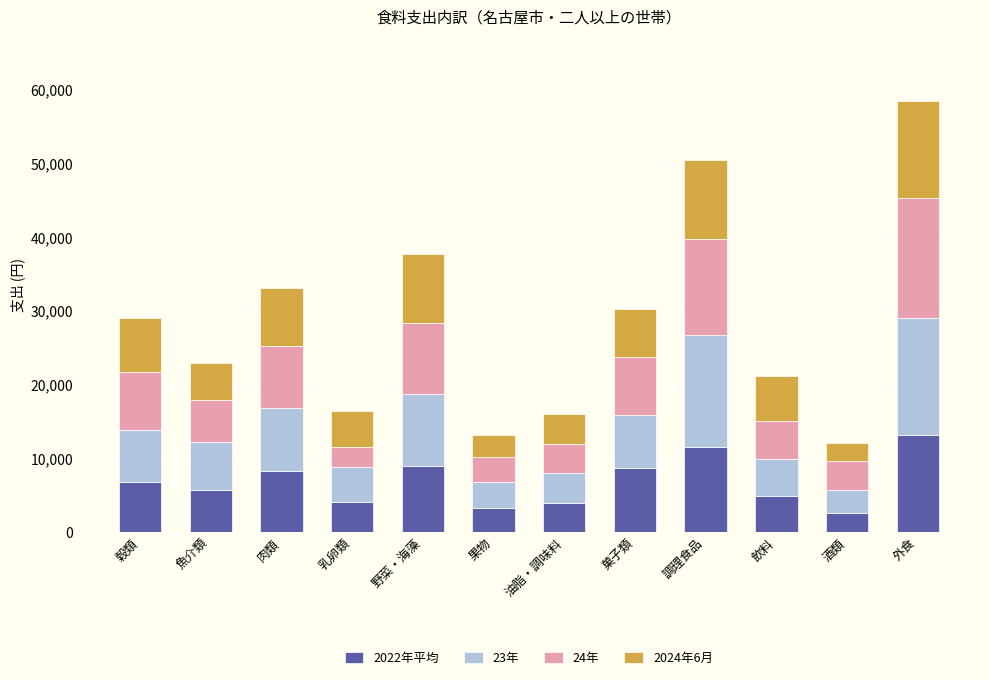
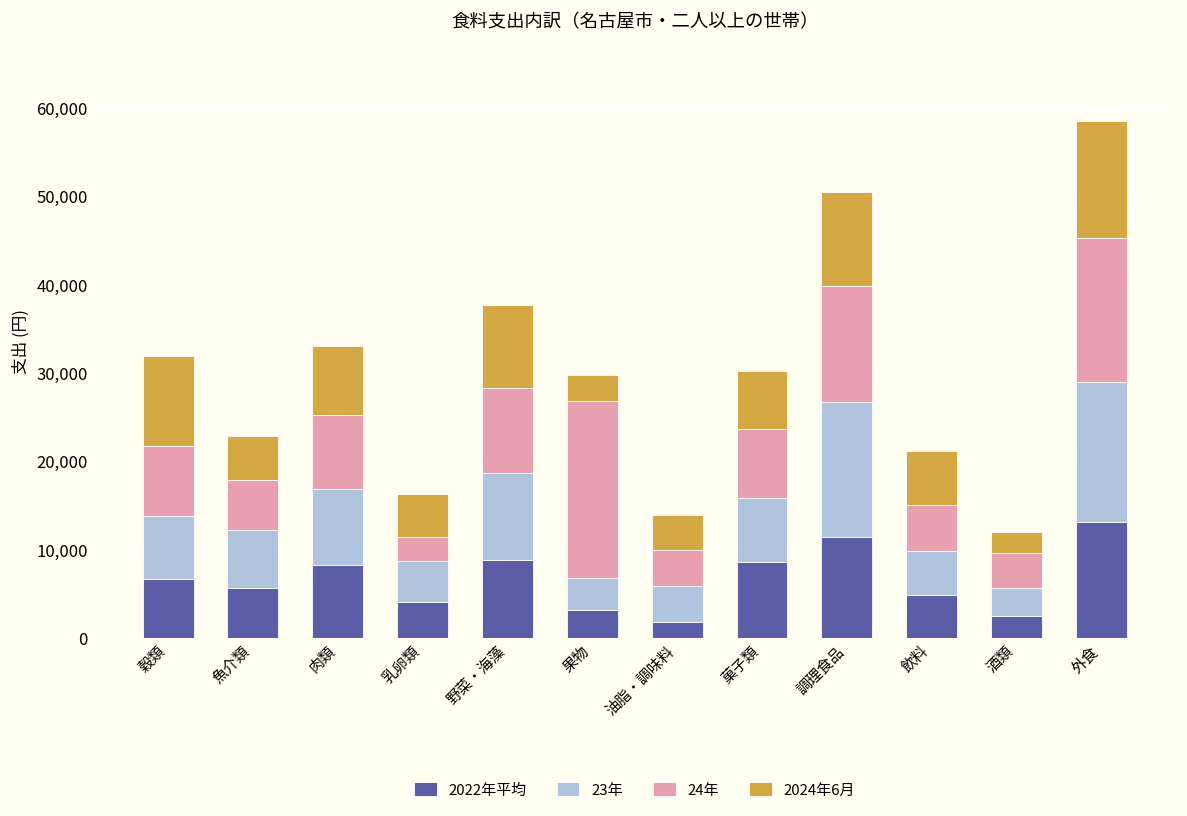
2024年6月, 穀類: 7,000 -> 10,000
24年, 果物: 3,000 -> 20,000
2022年平均, 油脂・調味料: 4,000 -> 2,000
